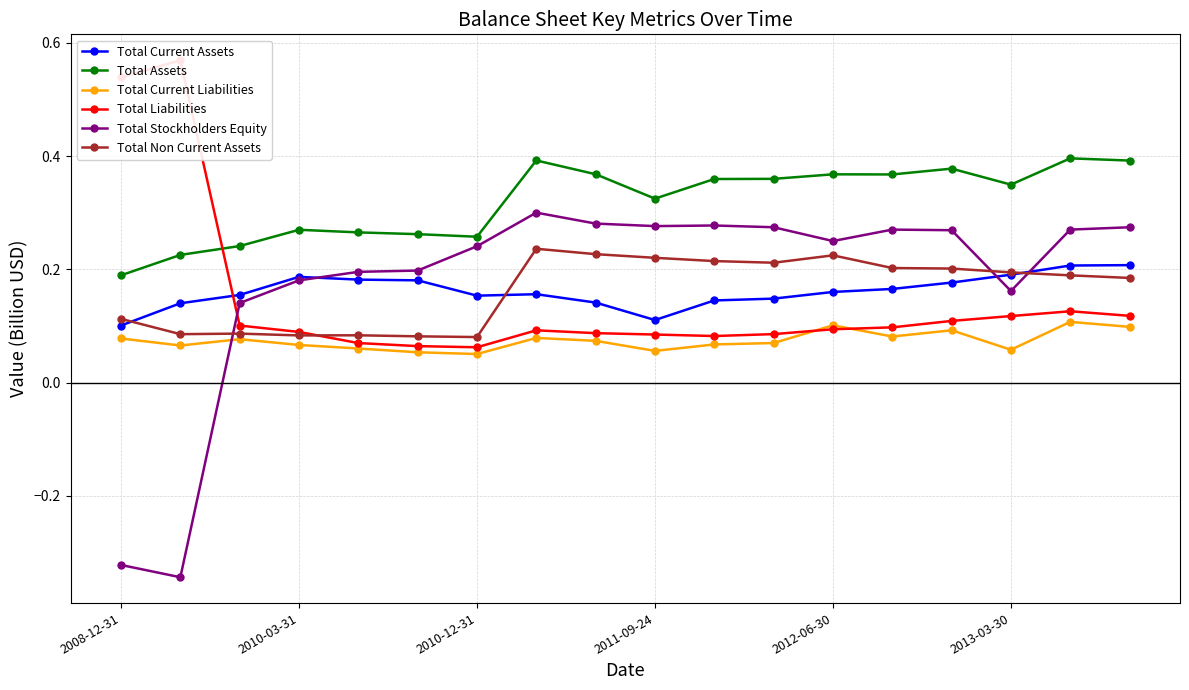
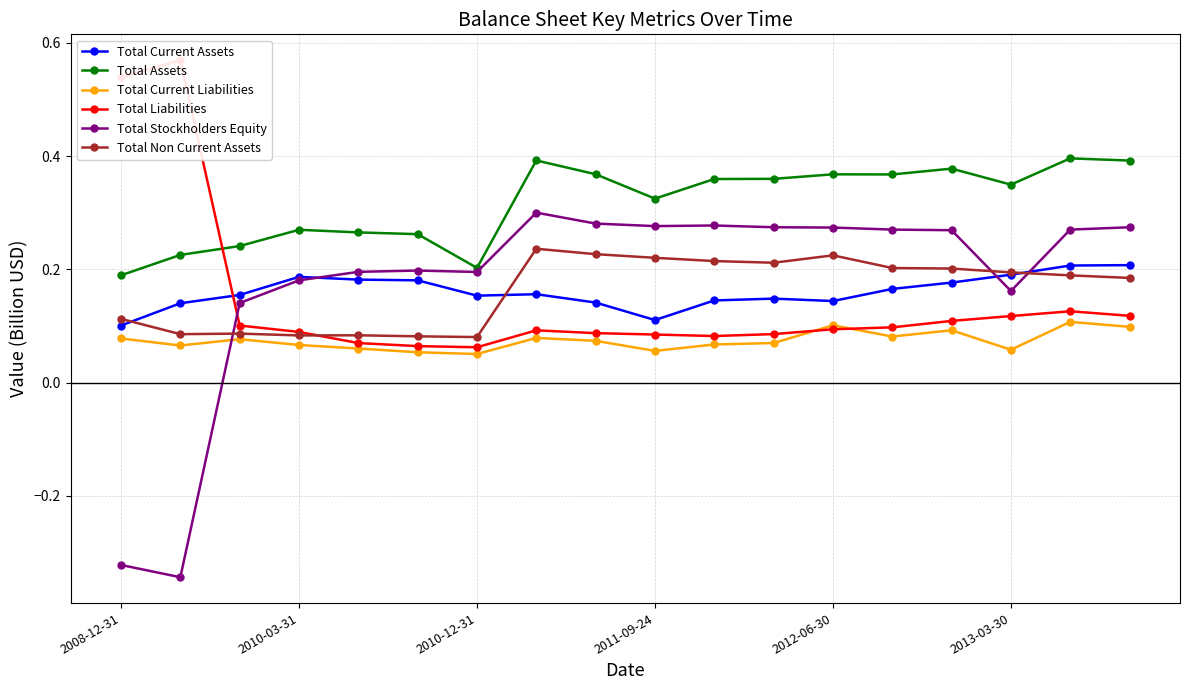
Total Assets, 2010-12-31: 0.26 -> 0.20
Total Stockholders Equity, 2010-12-31: 0.24 -> 0.20
Total Current Assets, 2012-06-30: 0.16 -> 0.14
Total Stockholders Equity, 2012-06-30: 0.25 -> 0.27
